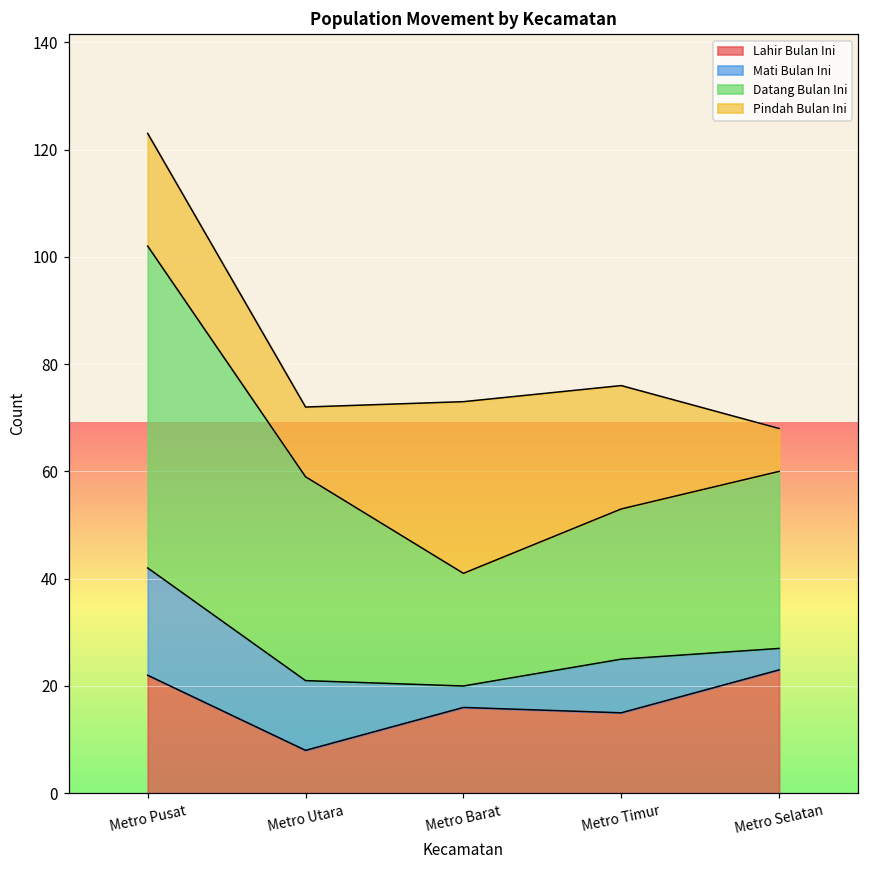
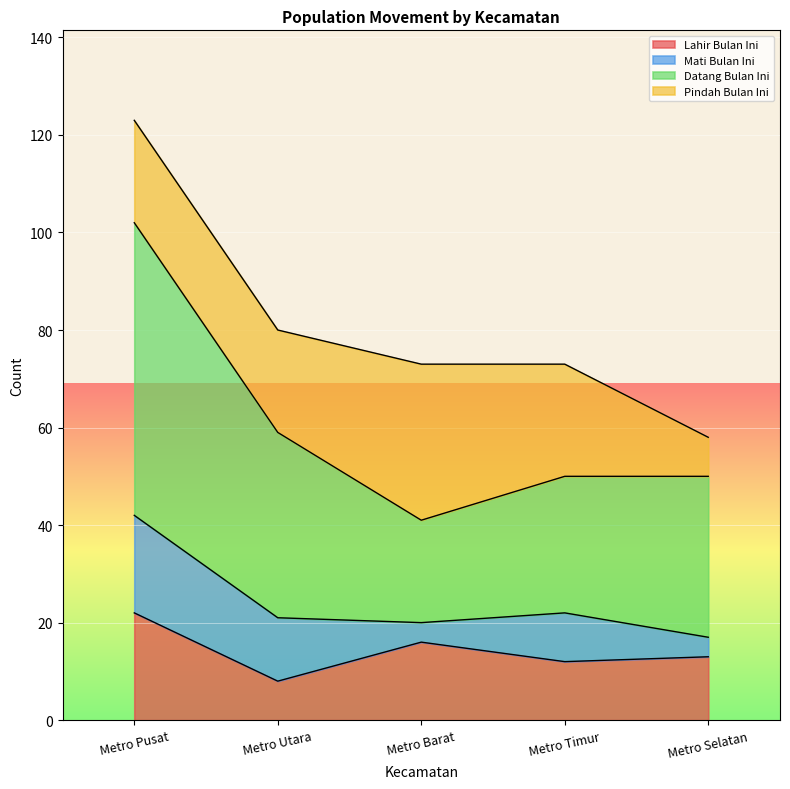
Pindah Bulan Ini, Metro Utara: 13 -> 21
Lahir Bulan Ini, Metro Timur: 15 -> 12
Lahir Bulan Ini, Metro Selatan: 23 -> 13
